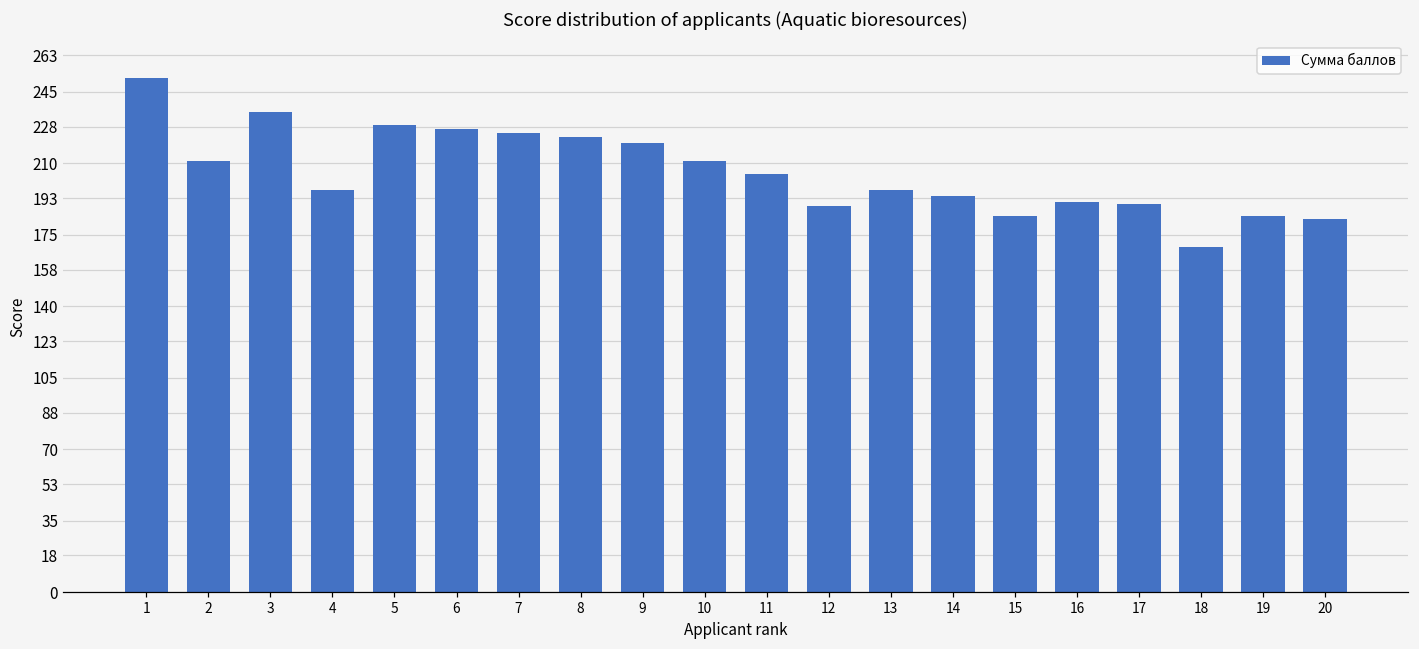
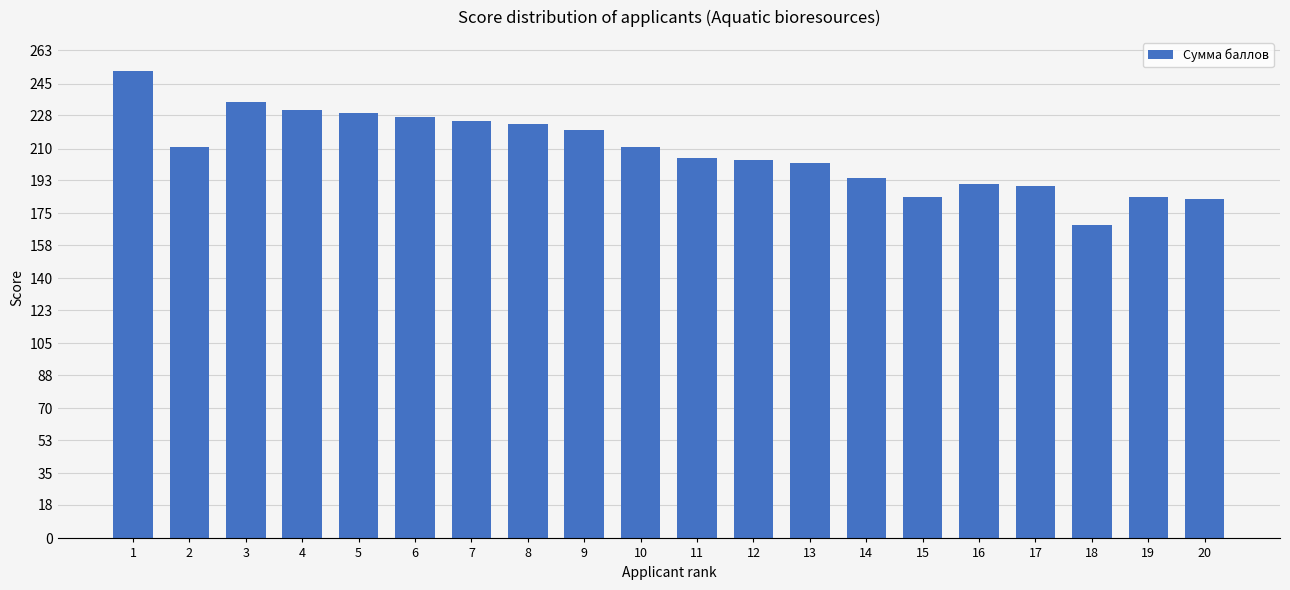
4: 197 -> 231
12: 189 -> 204
13: 197 -> 202
